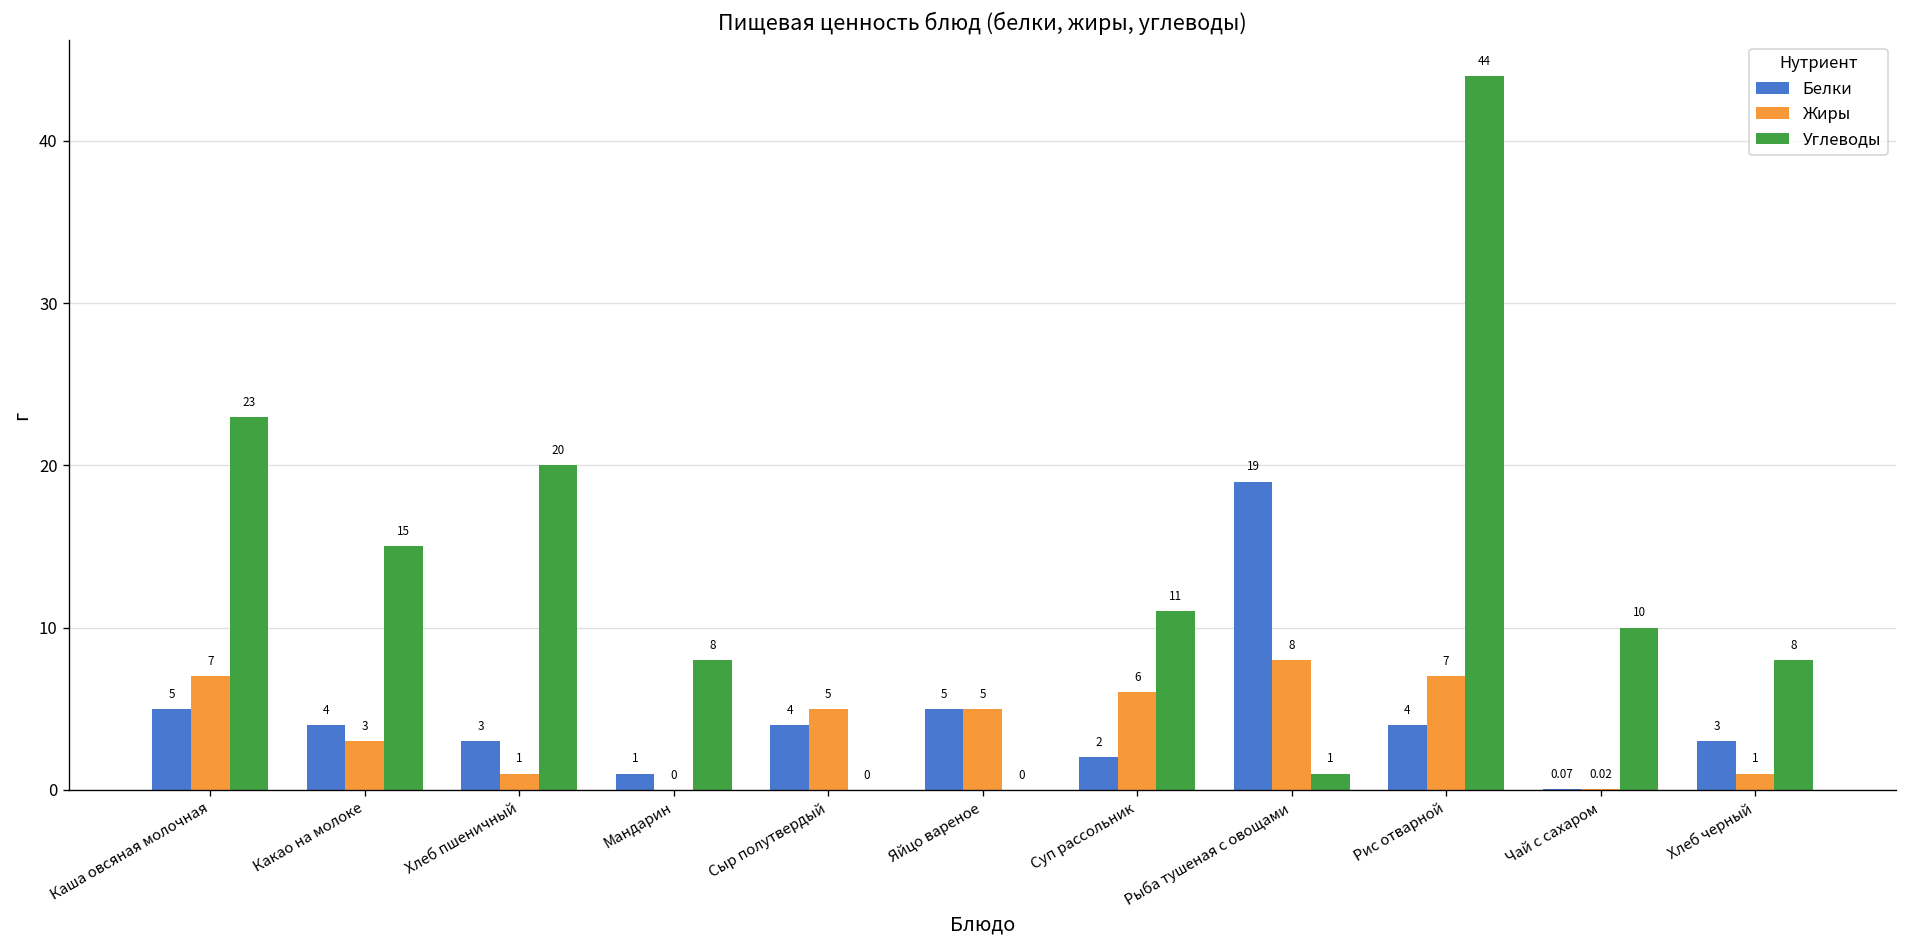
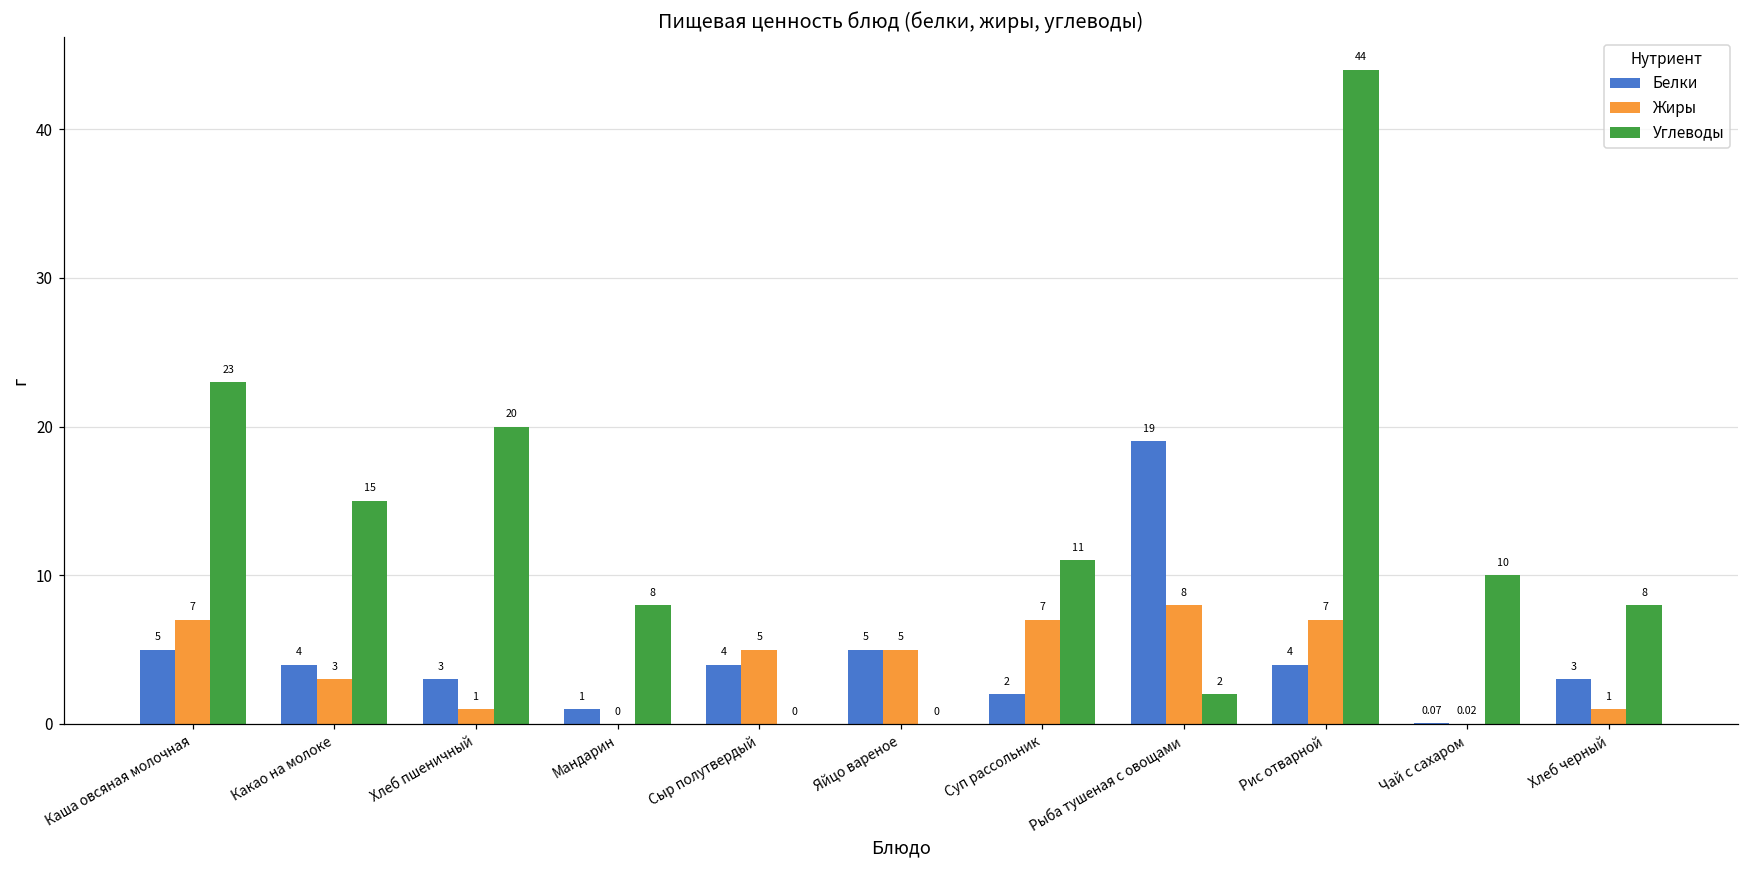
Жиры, Суп рассольник: 6 -> 7
Углеводы, Рыба тушеная с овощами: 1 -> 2
